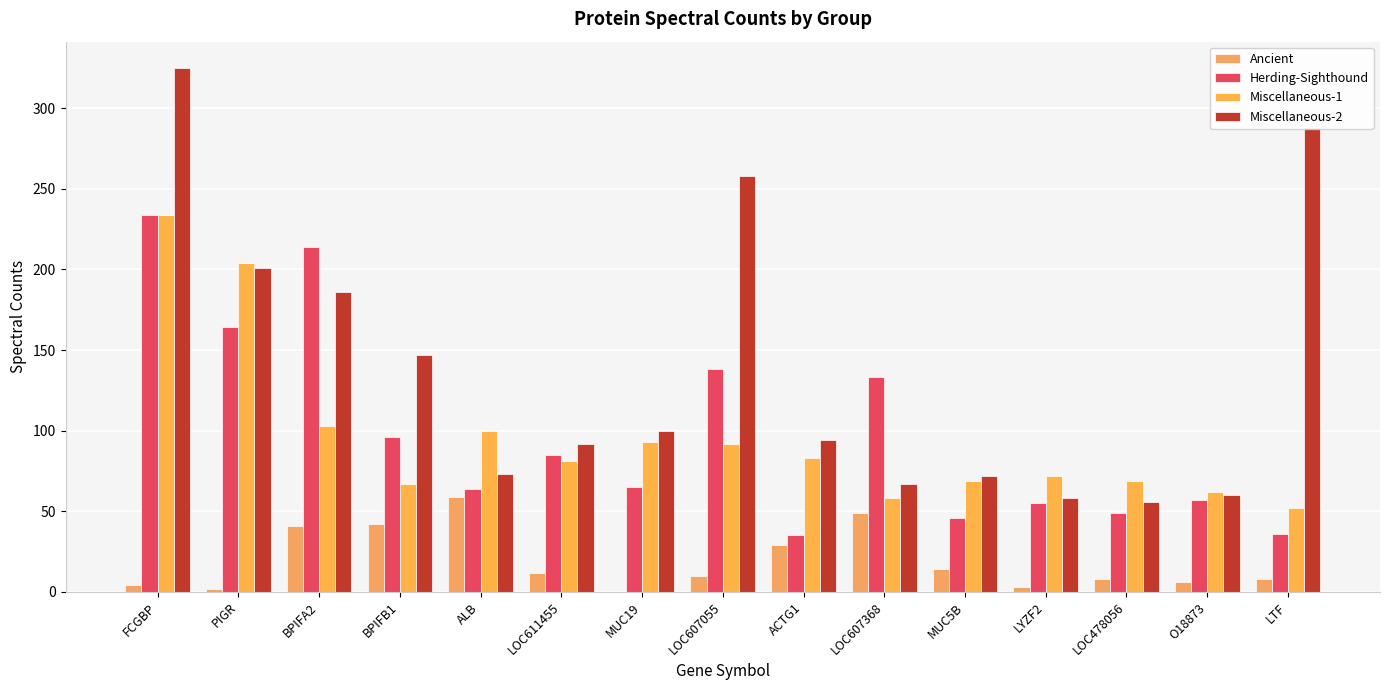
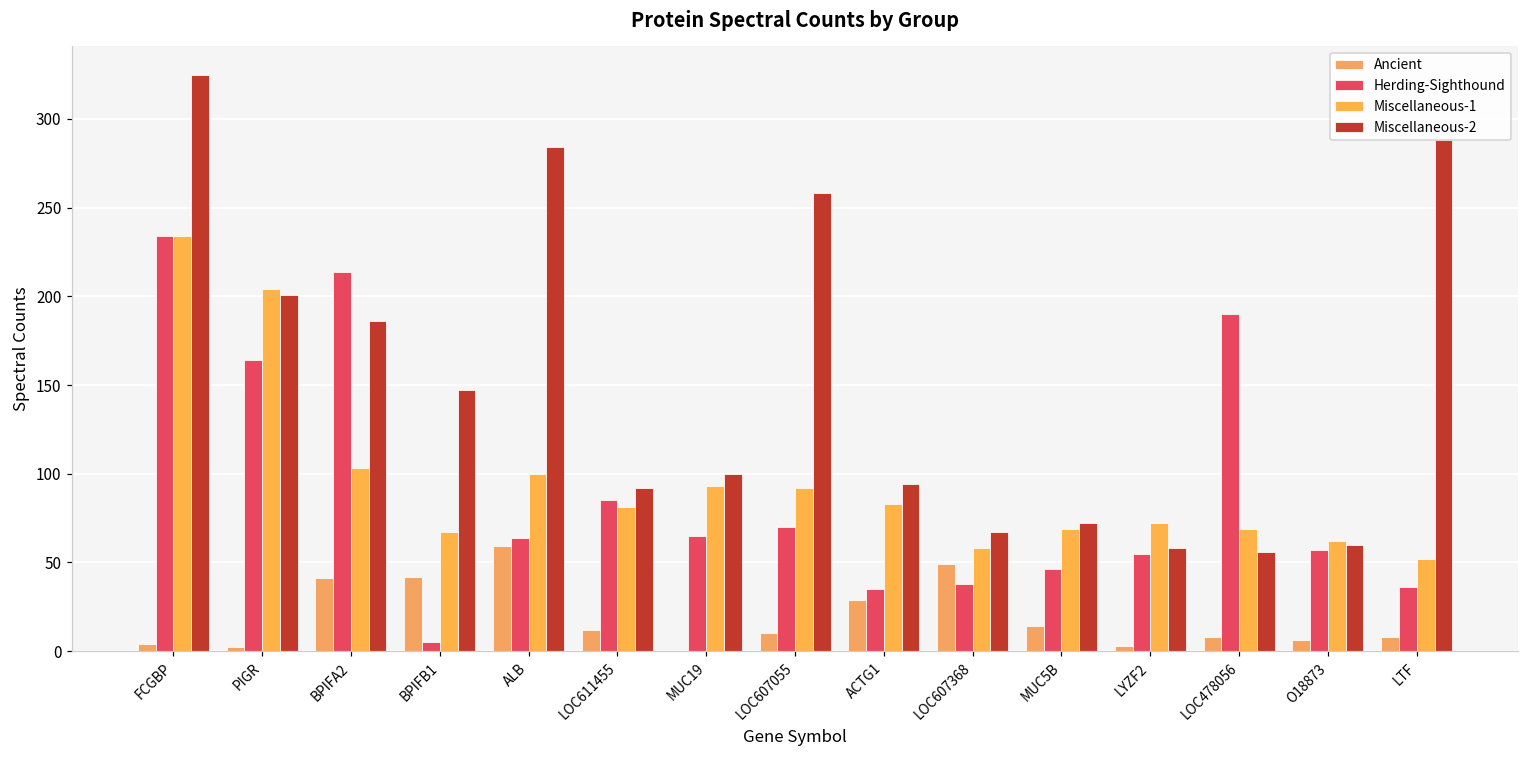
Herding-Sighthound, BPIFB1: 96 -> 5
Miscellaneous-2, ALB: 73 -> 284
Herding-Sighthound, LOC607055: 138 -> 70
Herding-Sighthound, LOC607368: 133 -> 38
Herding-Sighthound, LOC478056: 49 -> 190
